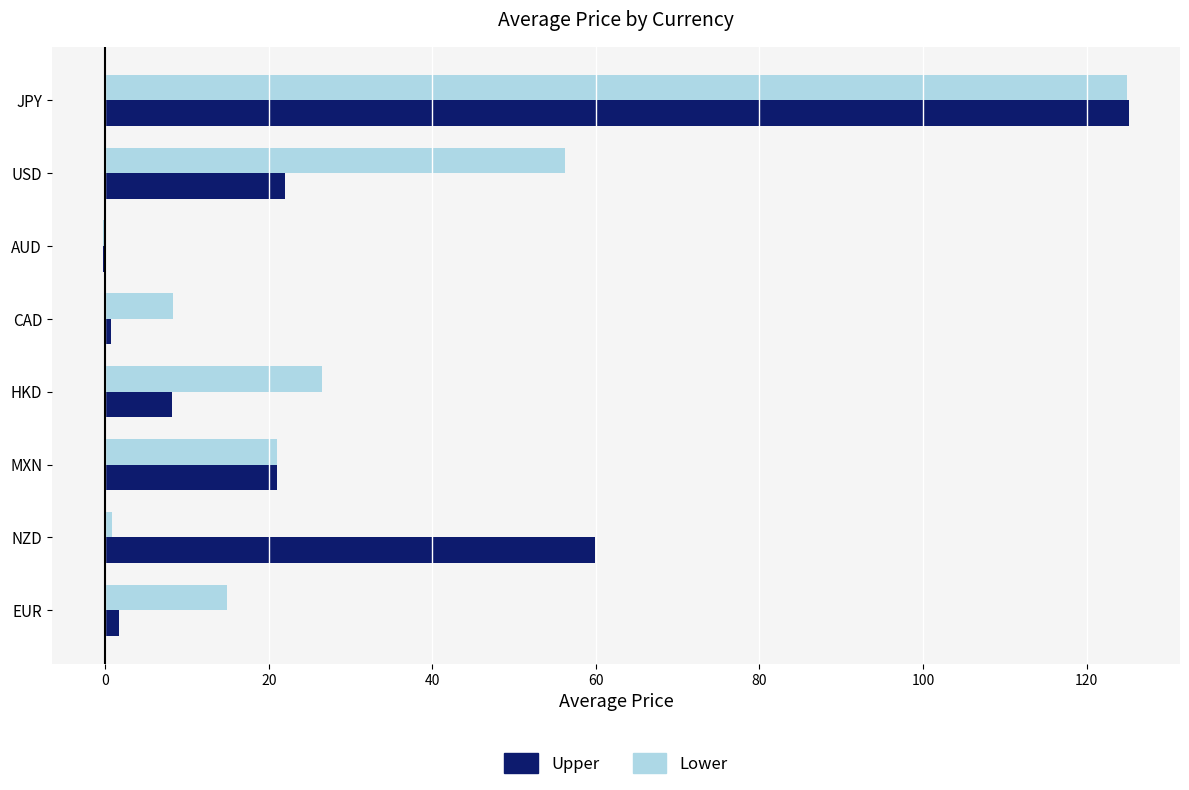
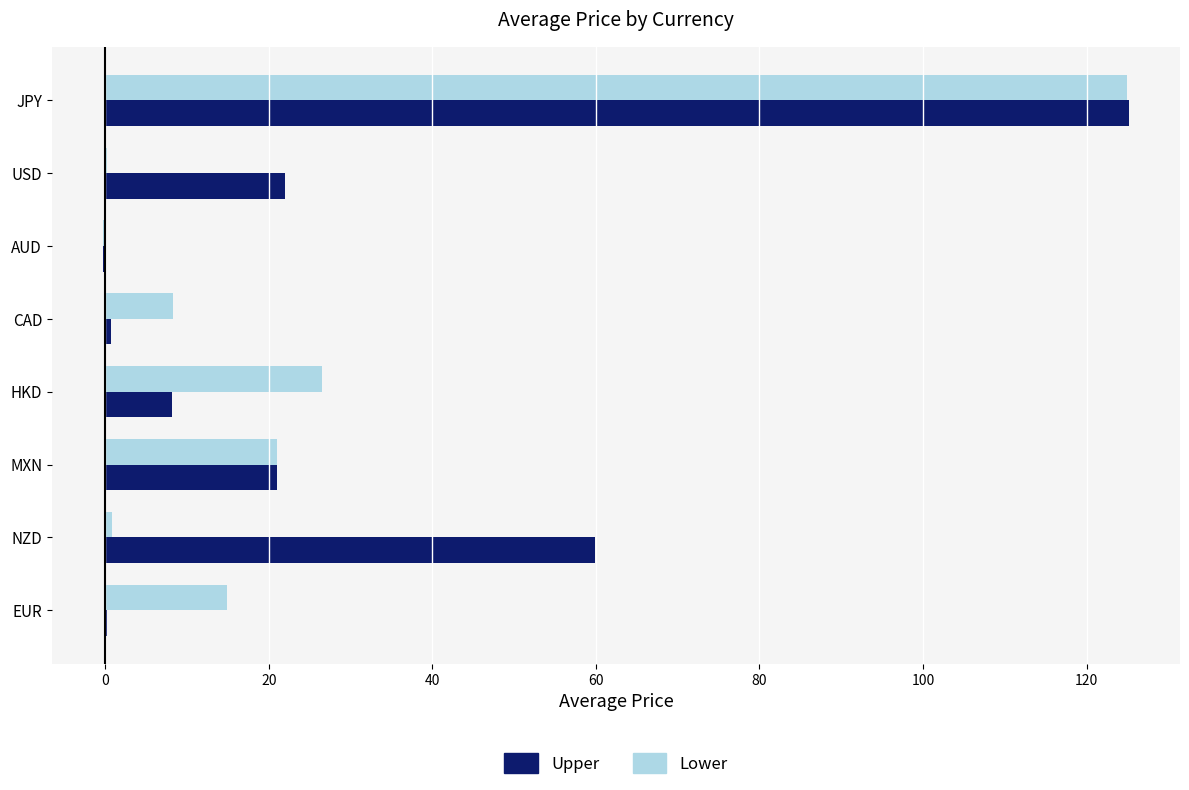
Lower, USD: 56 -> 0
Upper, EUR: 2 -> 0
